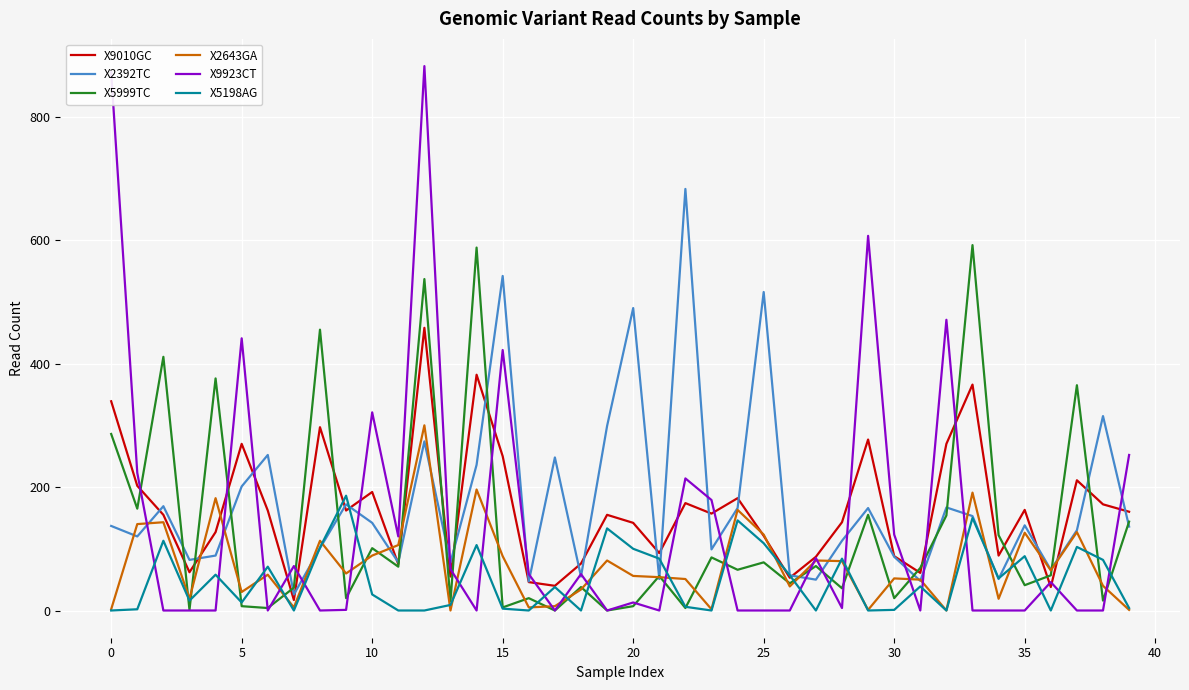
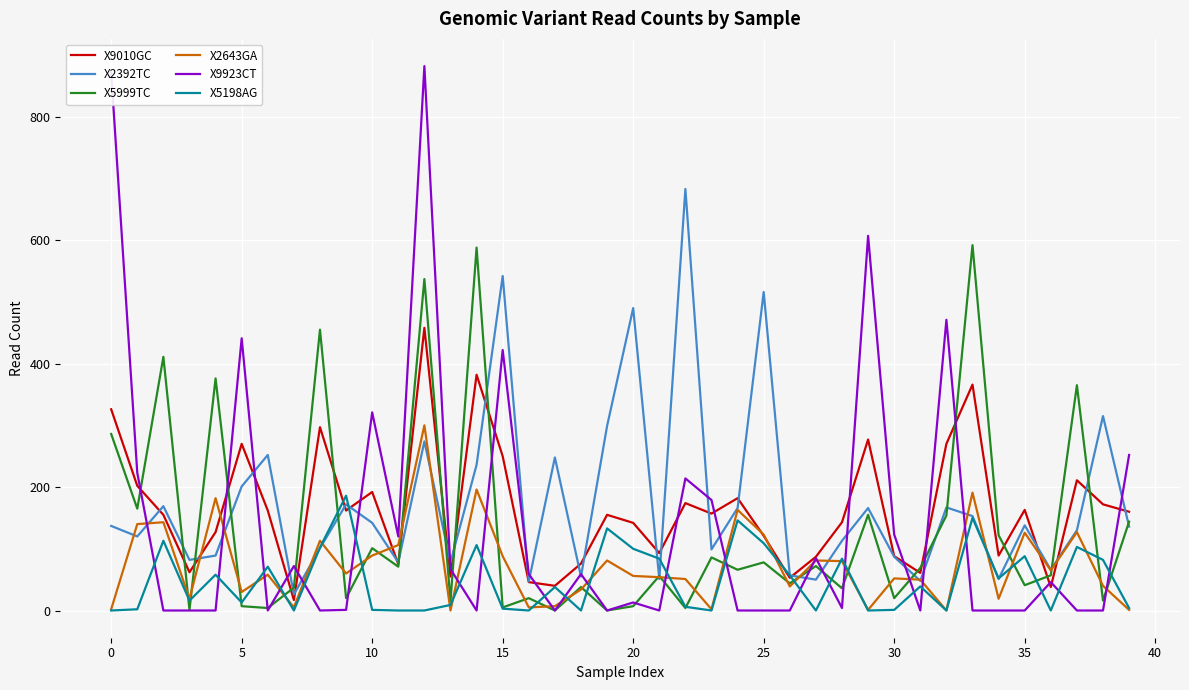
X9010GC, 0: 340 -> 330
X5198AG, 10: 30 -> 0
